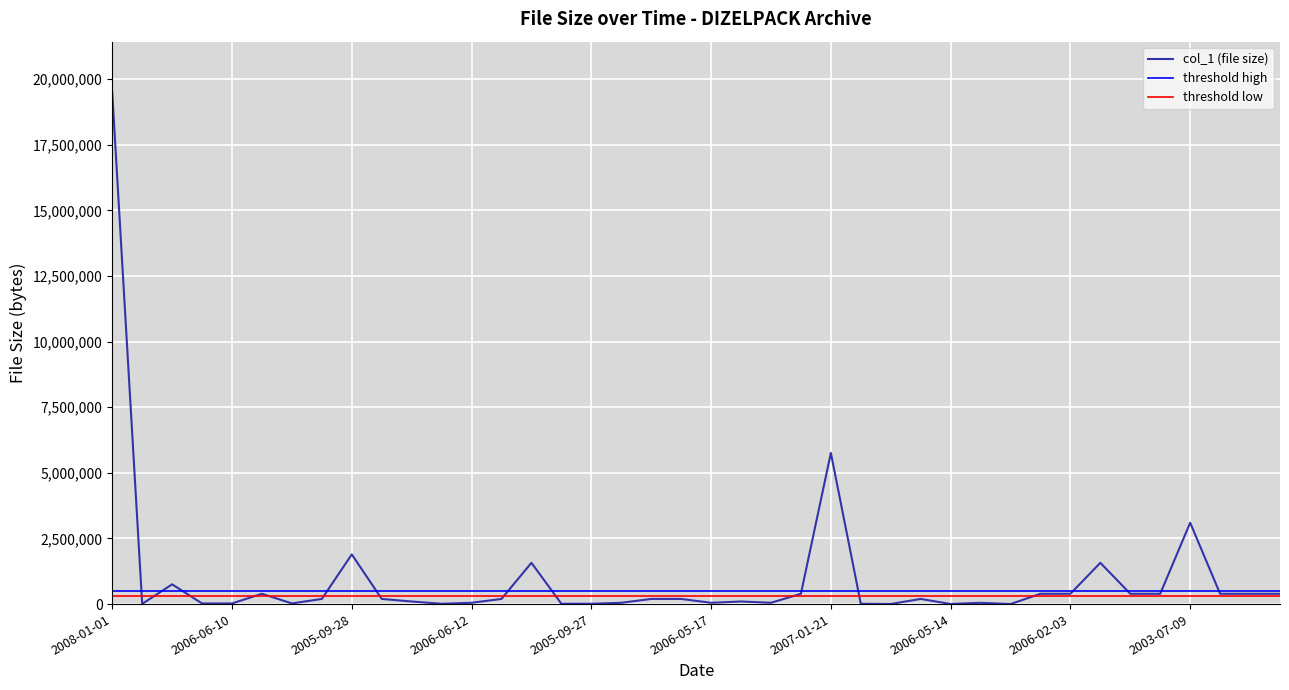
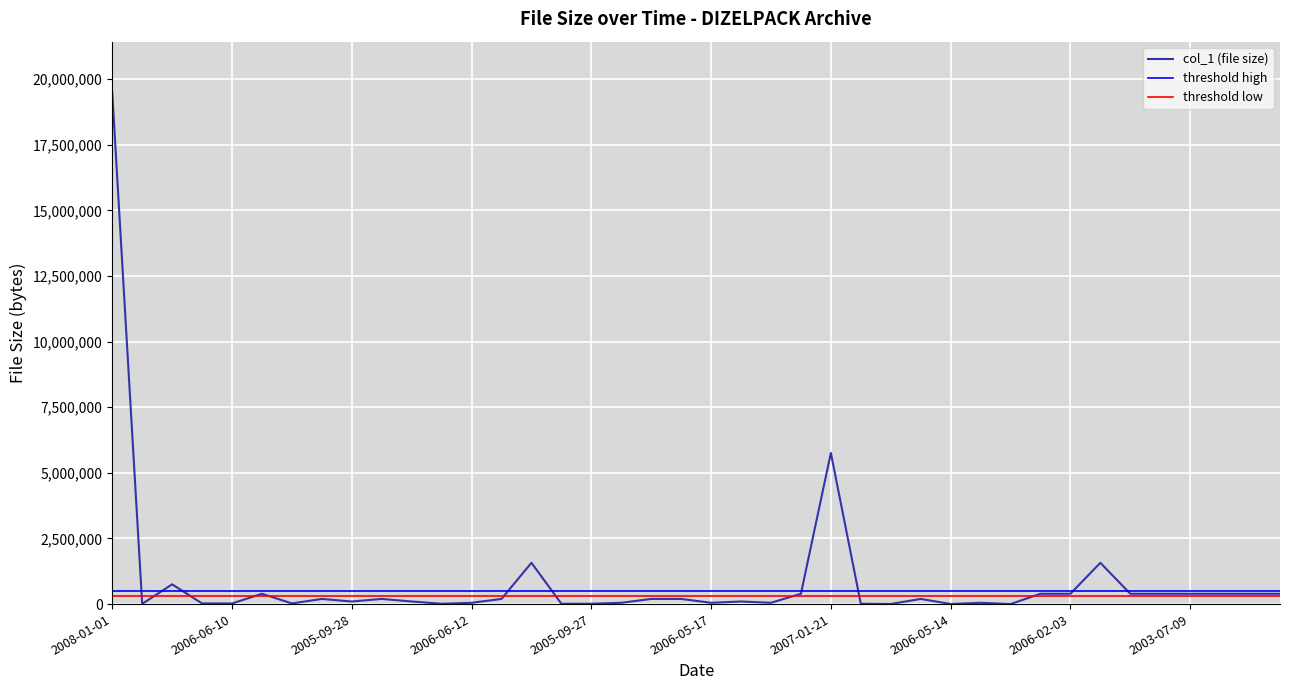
2005-09-28: 1,900,000 -> 100,000
2003-07-09: 3,100,000 -> 400,000
